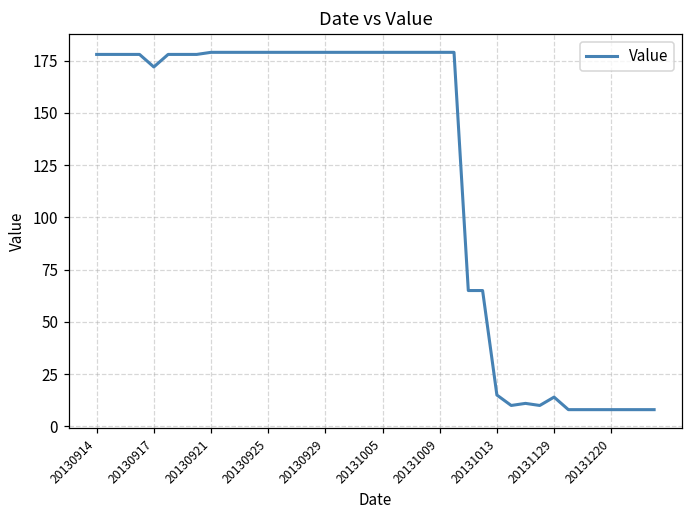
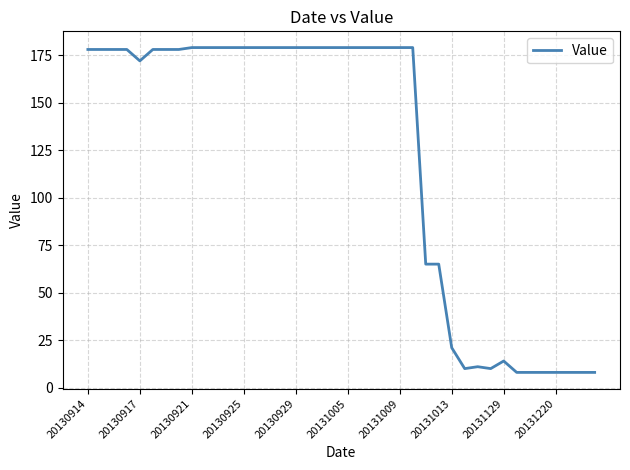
20131013: 15 -> 21
